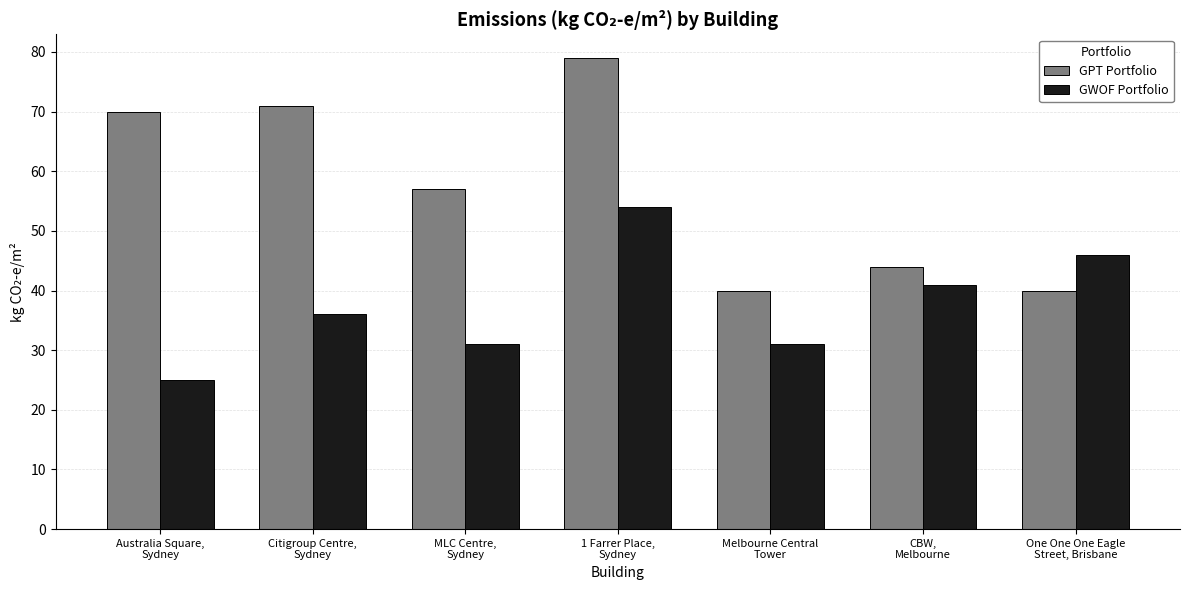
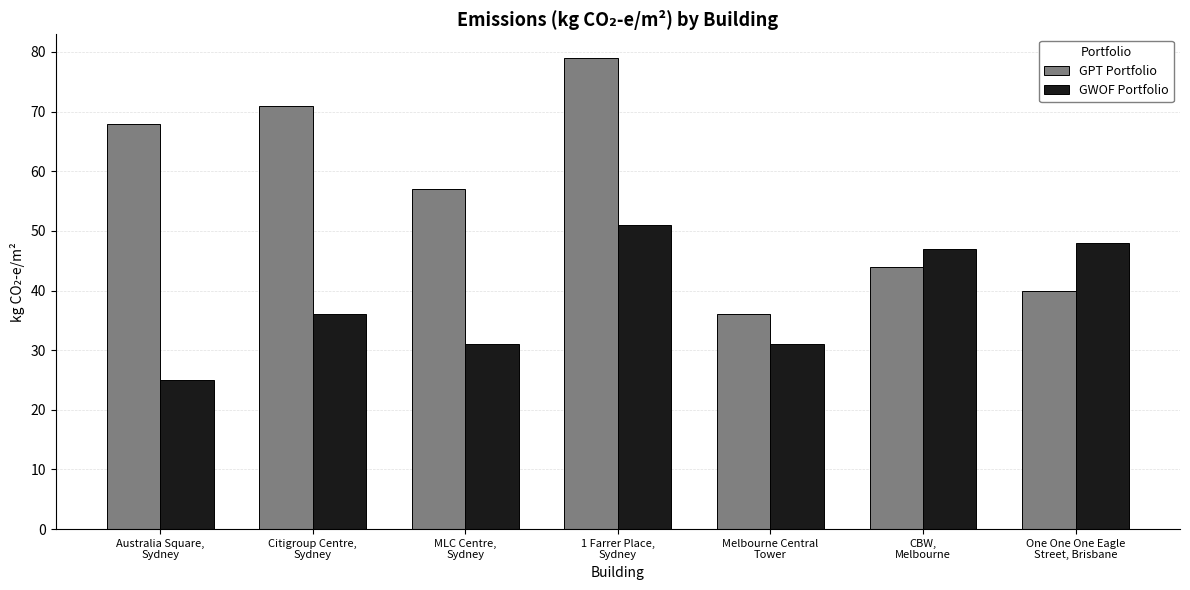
GPT Portfolio, Australia Square, Sydney: 70 -> 68
GWOF Portfolio, 1 Farrer Place, Sydney: 54 -> 51
GPT Portfolio, Melbourne Central Tower: 40 -> 36
GWOF Portfolio, CBW, Melbourne: 41 -> 47
GWOF Portfolio, One One One Eagle Street, Brisbane: 46 -> 48
